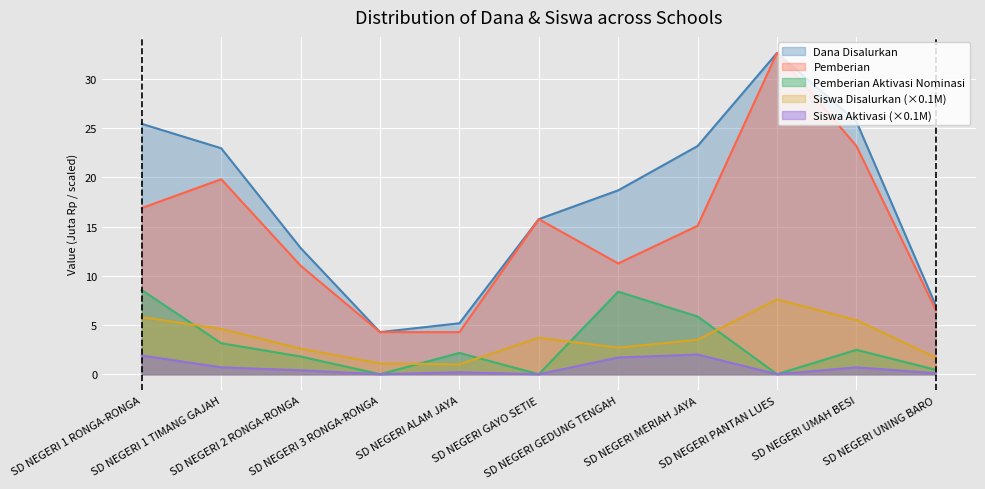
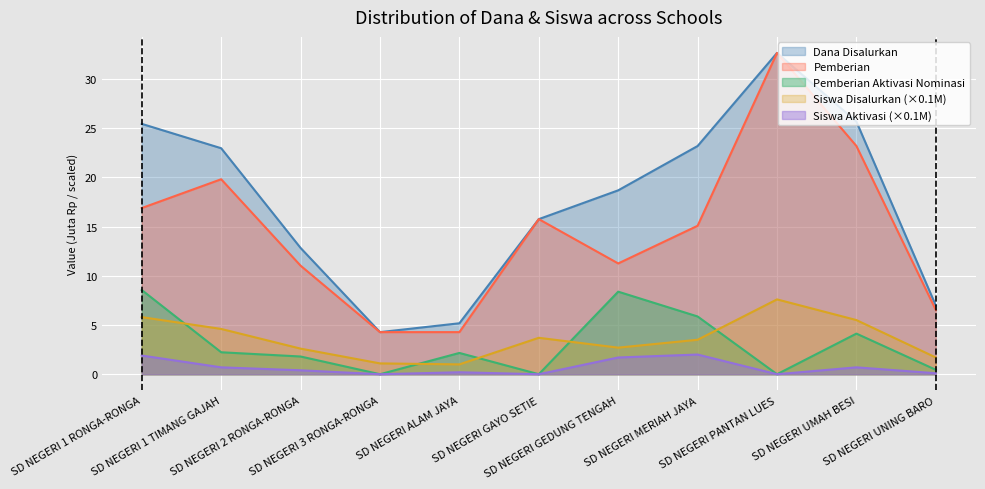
Pemberian Aktivasi Nominasi, SD NEGERI 1 TIMANG GAJAH: 3 -> 2
Pemberian Aktivasi Nominasi, SD NEGERI UMAH BESI: 2 -> 4
